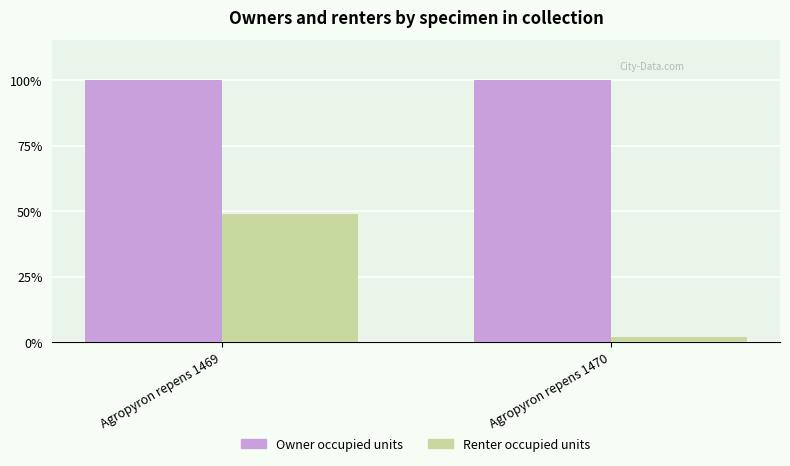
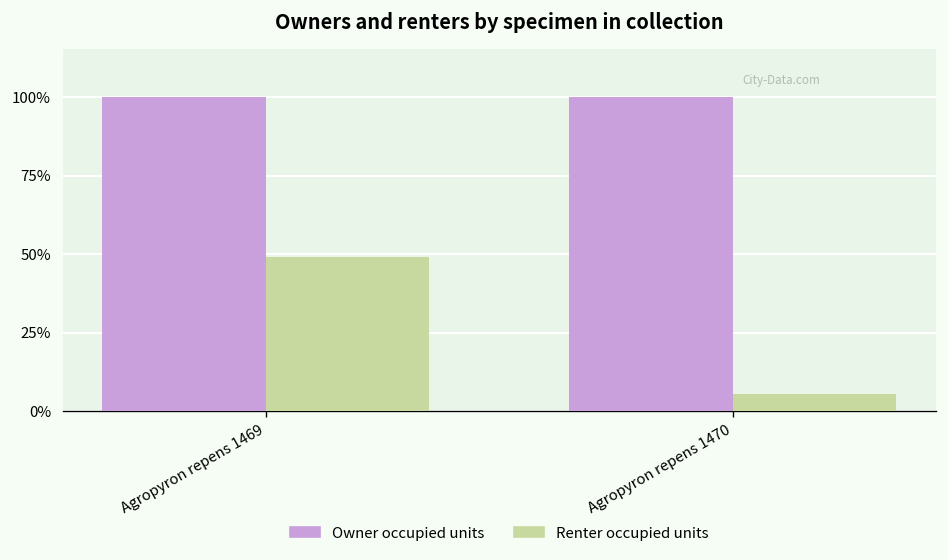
Renter occupied units, Agropyron repens 1470: 2% -> 6%
